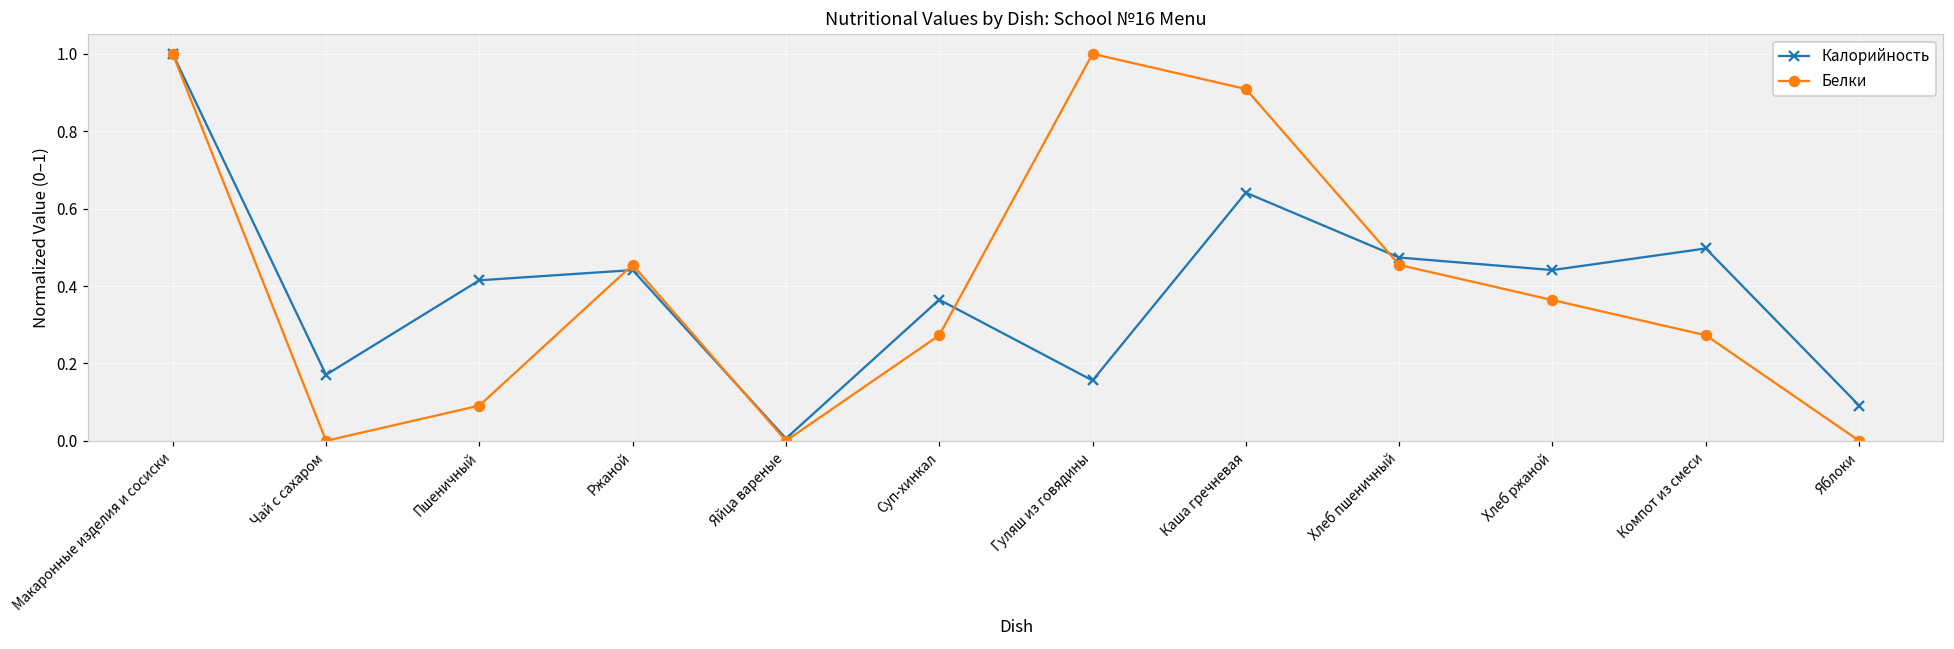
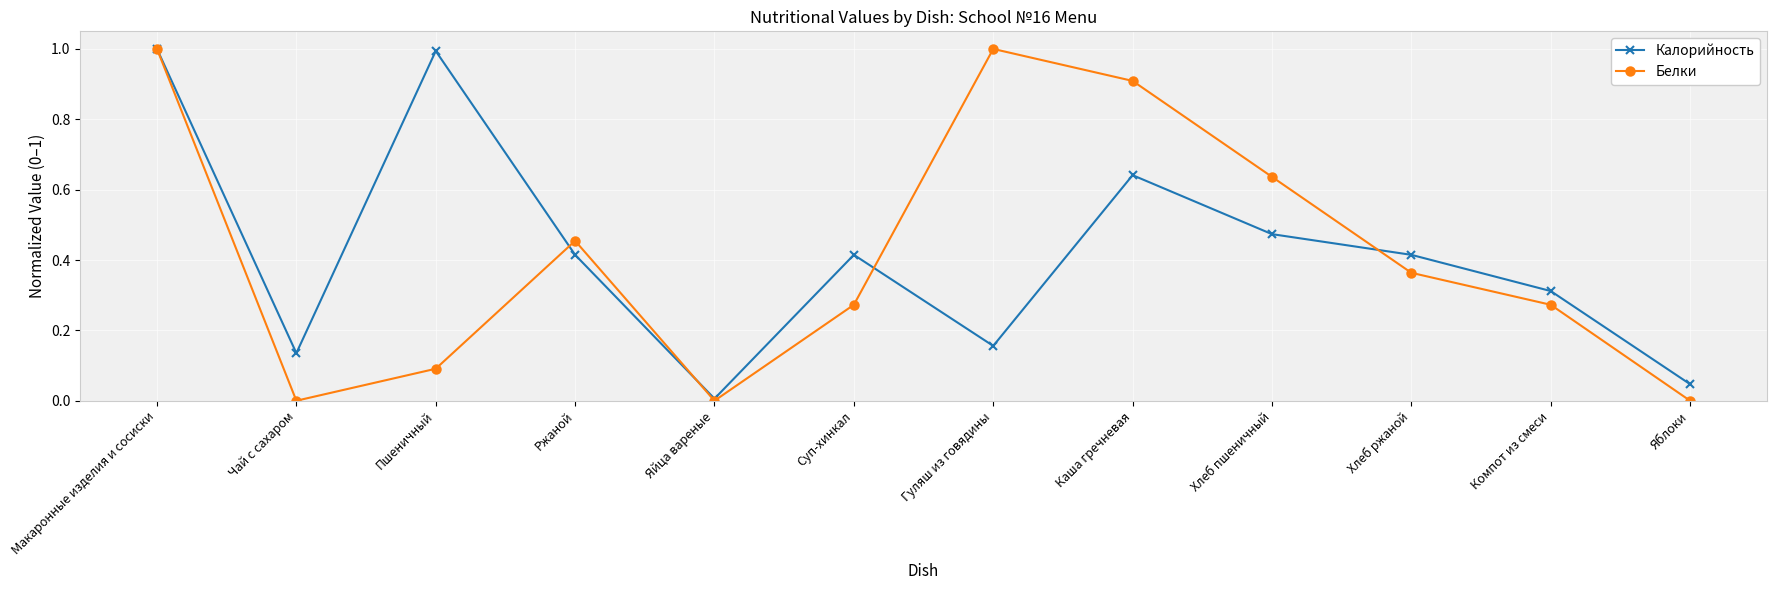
Калорийность, Чай с сахаром: 0.17 -> 0.14
Калорийность, Пшеничный: 0.41 -> 0.99
Калорийность, Ржаной: 0.44 -> 0.41
Калорийность, Суп-хинкал: 0.36 -> 0.41
Белки, Хлеб пшеничный: 0.45 -> 0.64
Калорийность, Хлеб ржаной: 0.44 -> 0.41
Калорийность, Компот из смеси: 0.50 -> 0.31
Калорийность, Яблоки: 0.09 -> 0.05
